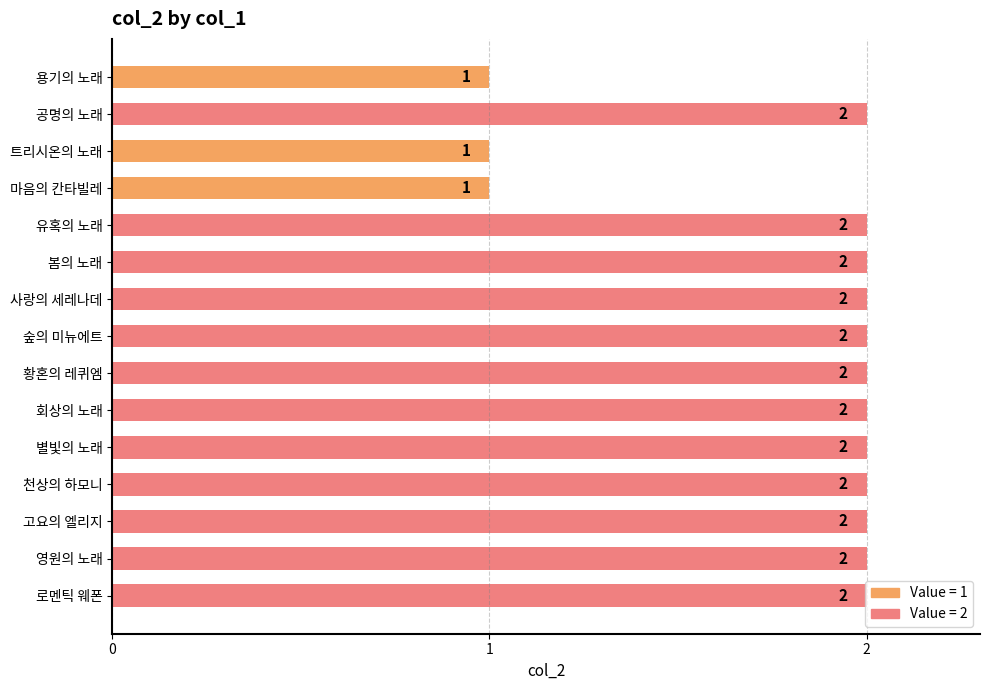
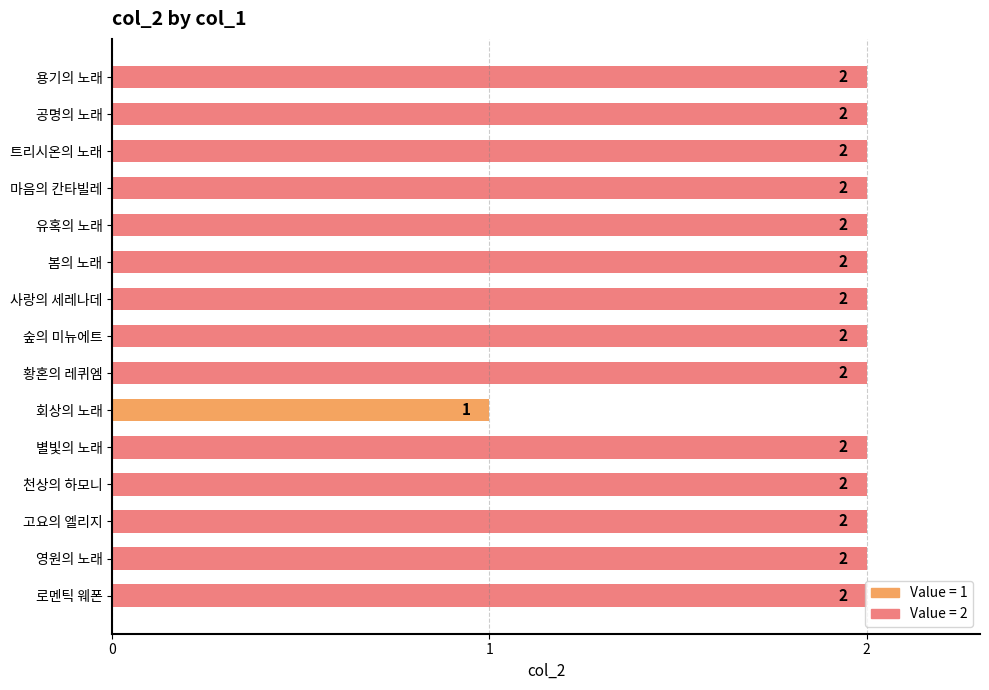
용기의 노래: 1 -> 2
트리시온의 노래: 1 -> 2
마음의 칸타빌레: 1 -> 2
회상의 노래: 2 -> 1
